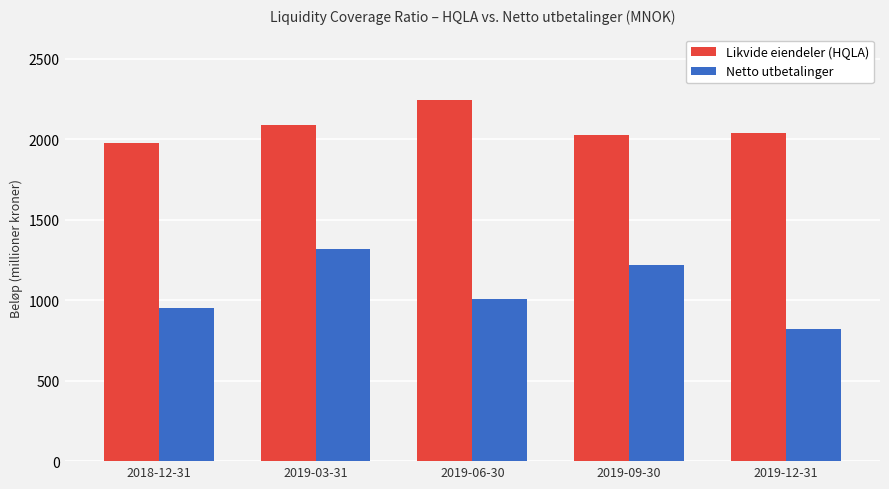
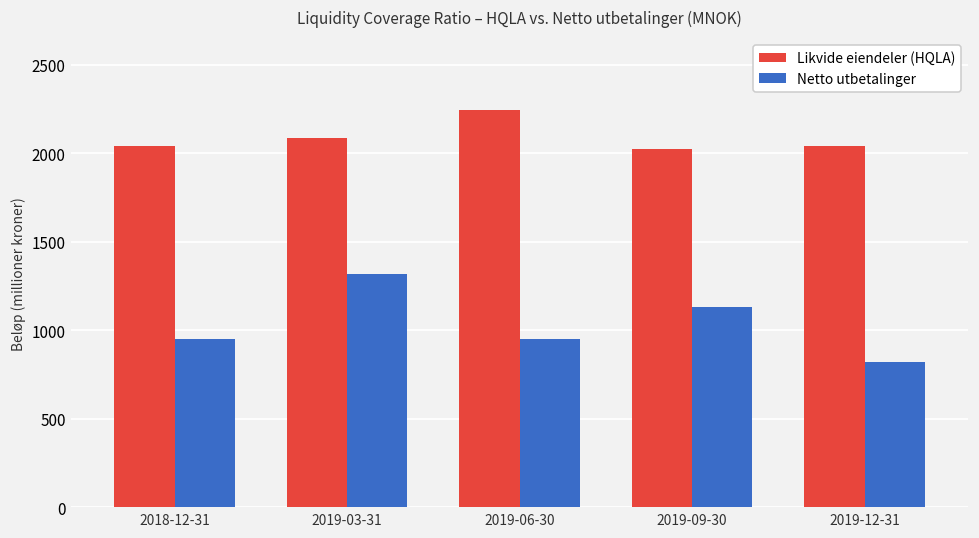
Likvide eiendeler (HQLA), 2018-12-31: 1970 -> 2040
Netto utbetalinger, 2019-06-30: 1010 -> 950
Netto utbetalinger, 2019-09-30: 1220 -> 1130
